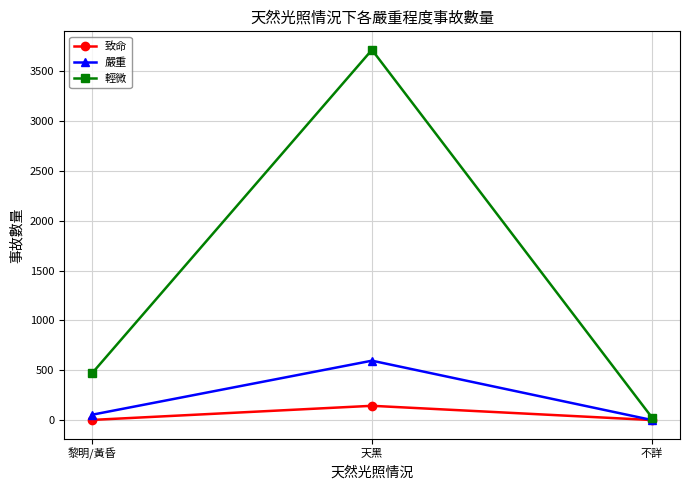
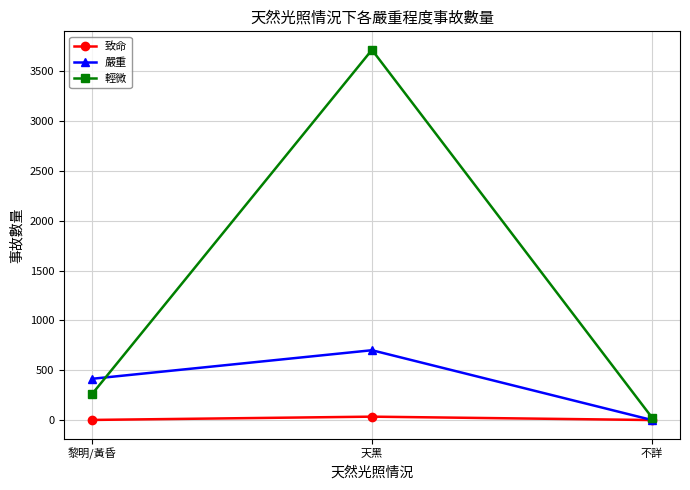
嚴重, 黎明/黃昏: 100 -> 400
輕微, 黎明/黃昏: 500 -> 300
致命, 天黑: 100 -> 0
嚴重, 天黑: 600 -> 700
